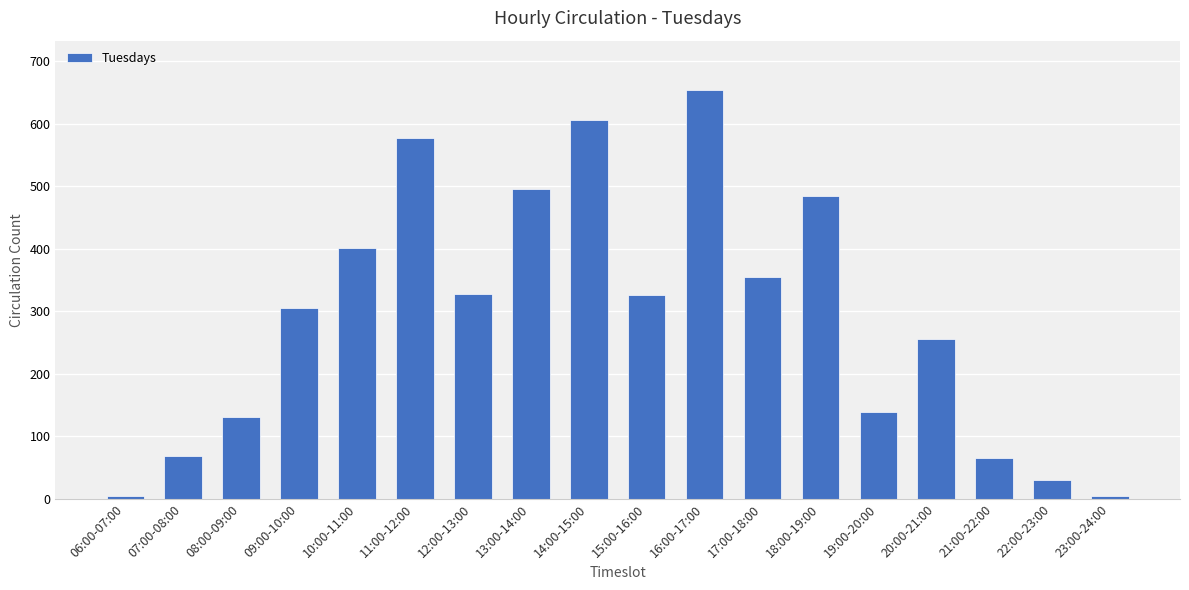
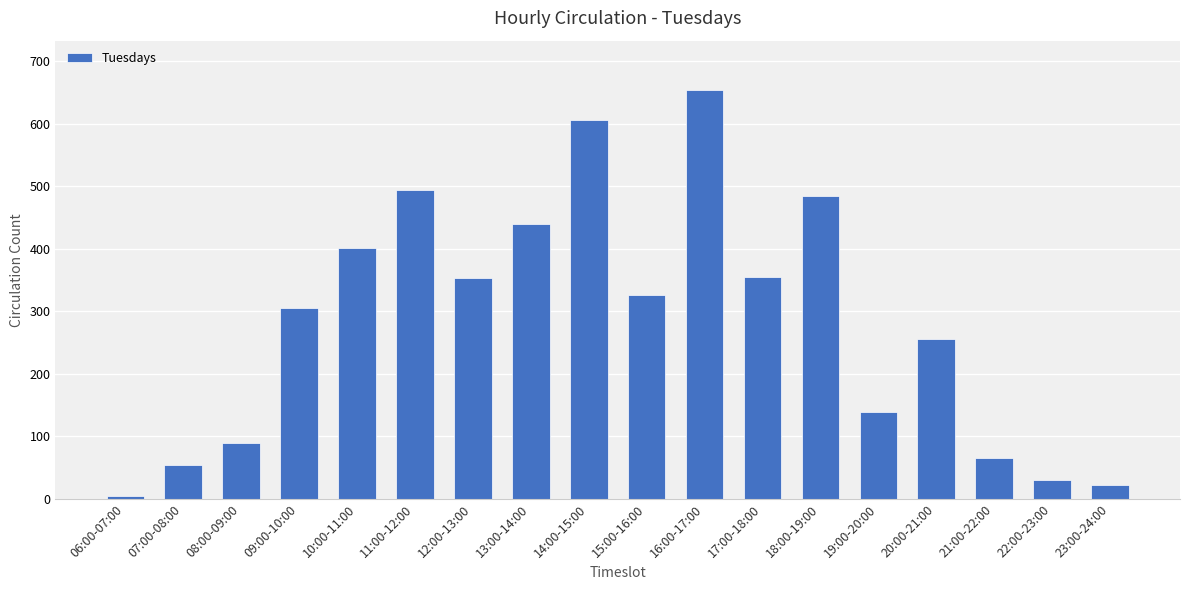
07:00-08:00: 70 -> 60
08:00-09:00: 130 -> 90
11:00-12:00: 580 -> 490
12:00-13:00: 330 -> 350
13:00-14:00: 500 -> 440
23:00-24:00: 0 -> 20
